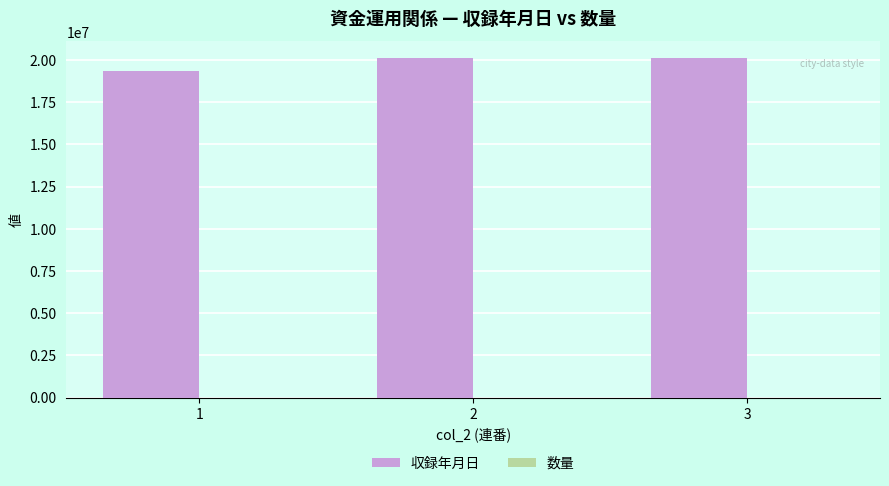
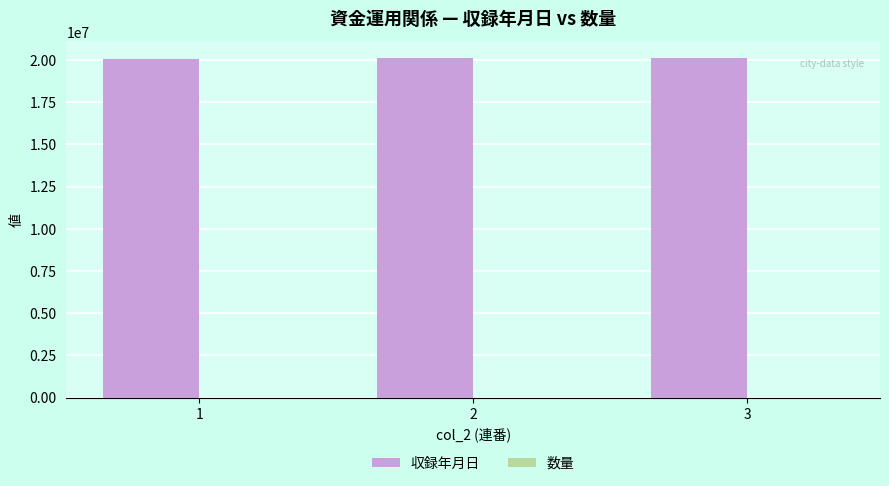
収録年月日, 1: 19400000 -> 20100000
